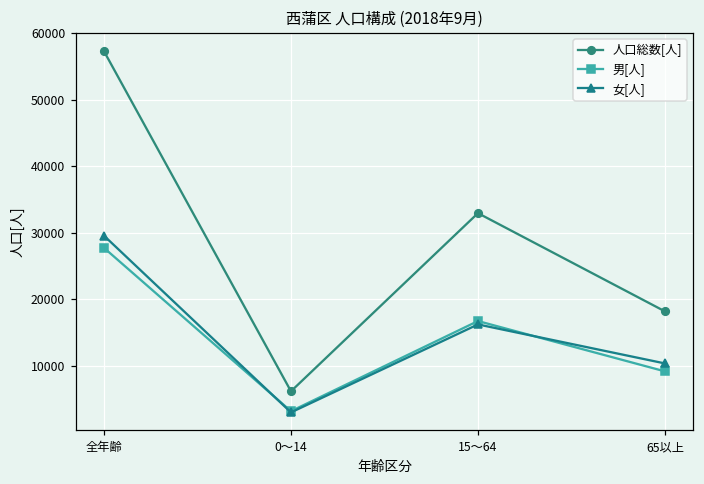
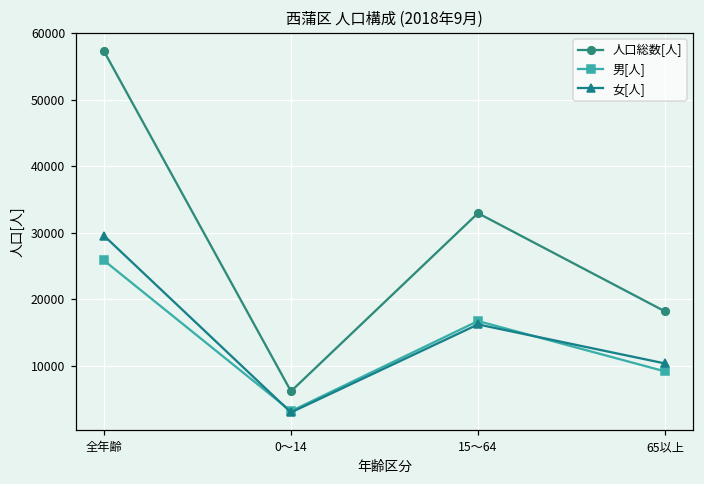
男[人], 全年齢: 28000 -> 26000
